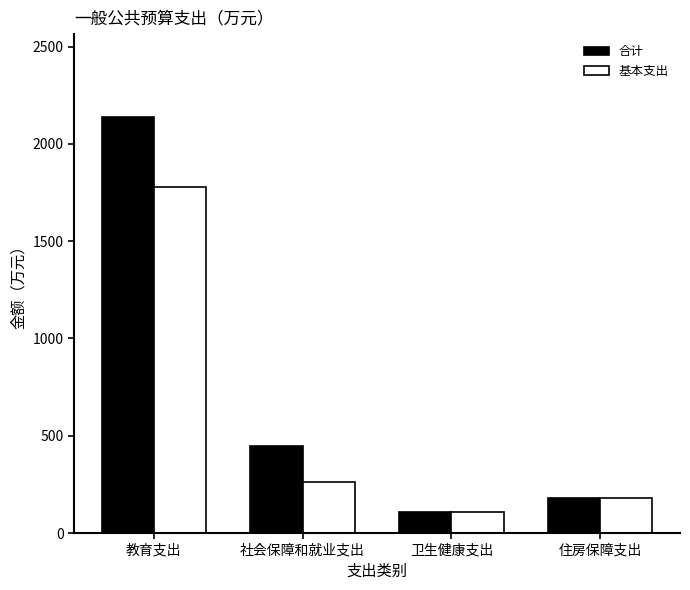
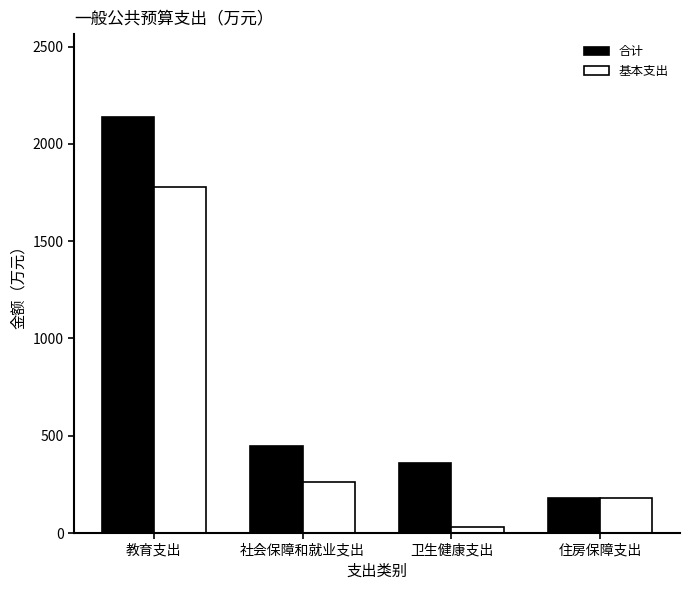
合计, 卫生健康支出: 110 -> 360
基本支出, 卫生健康支出: 110 -> 30
